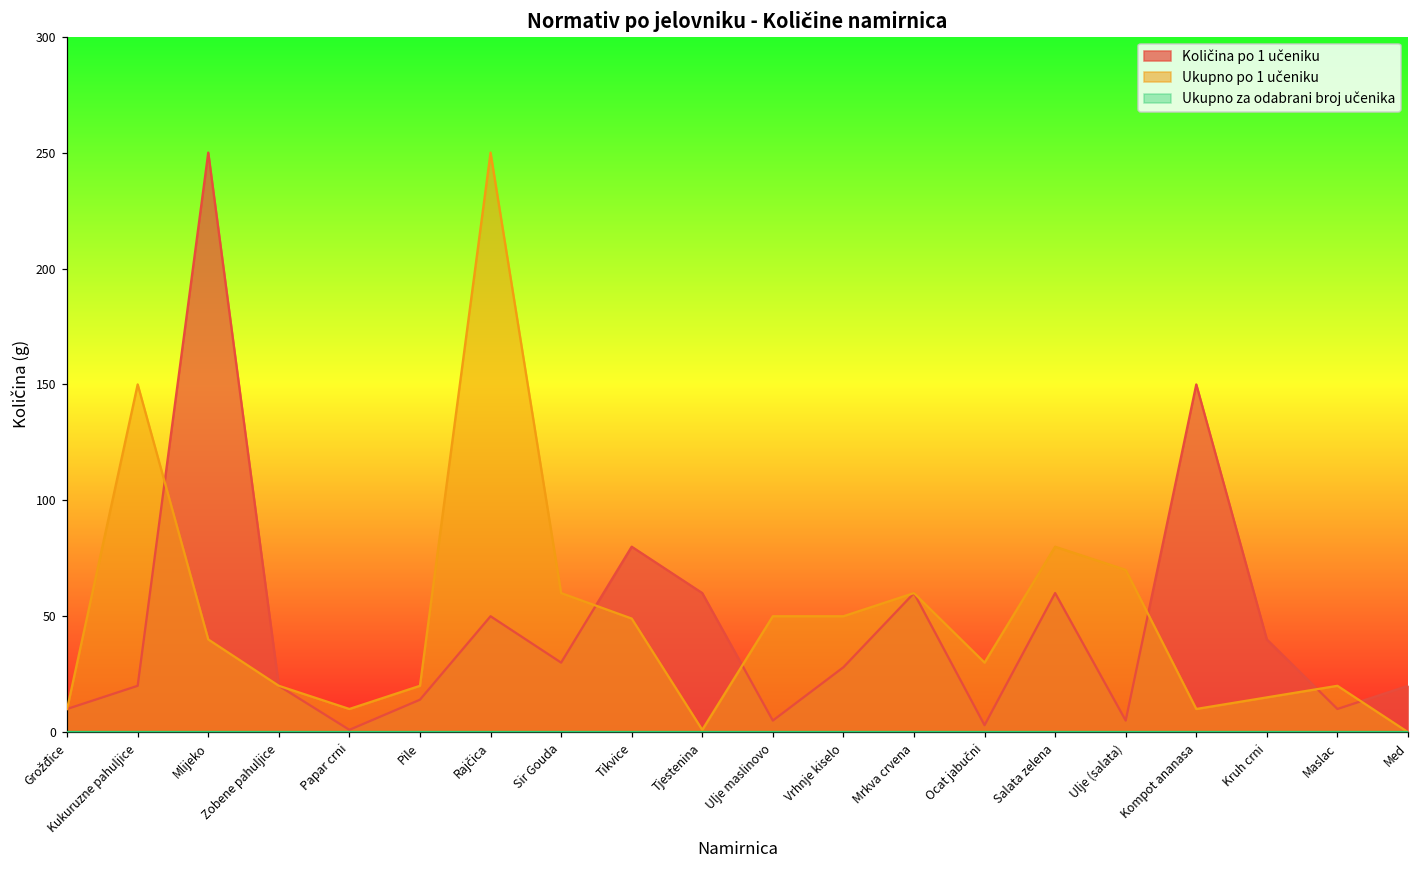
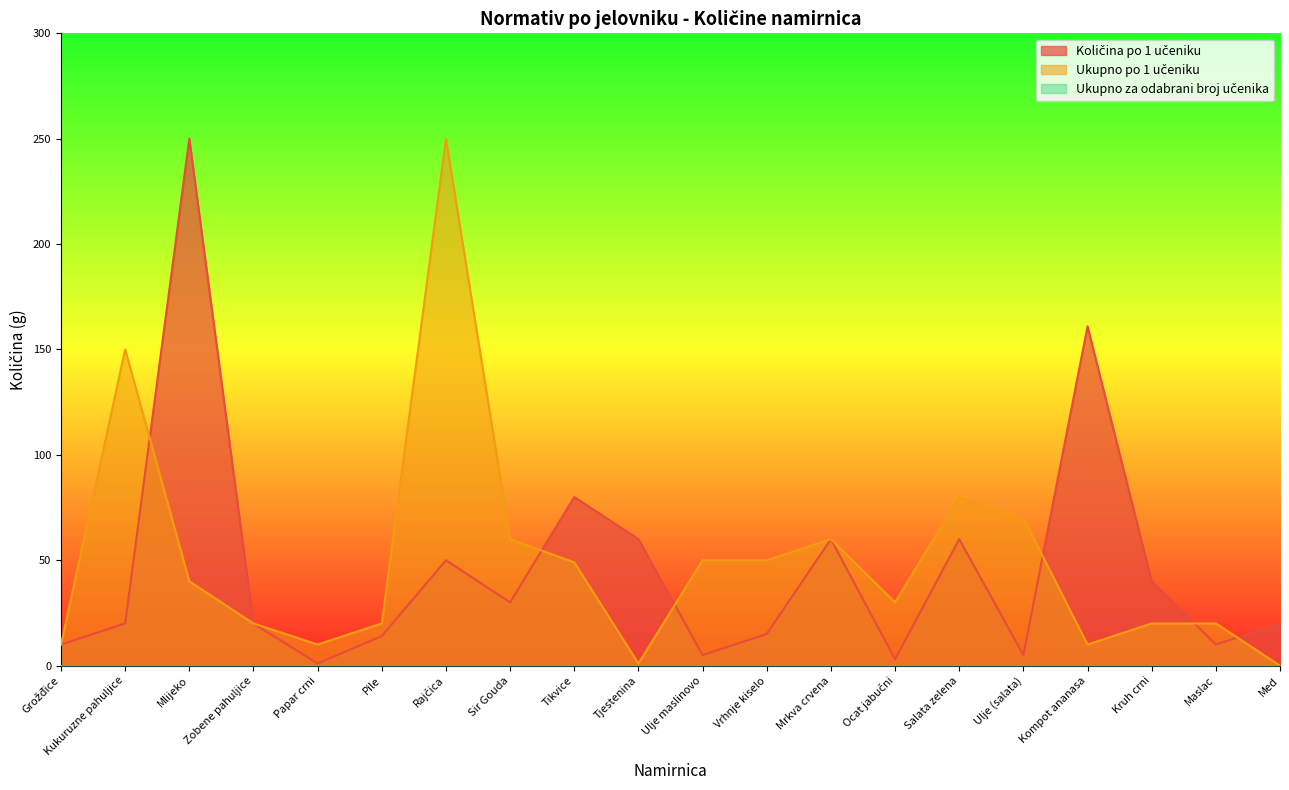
Količina po 1 učeniku, Vrhnje kiselo: 28 -> 15
Količina po 1 učeniku, Kompot ananasa: 150 -> 161
Ukupno po 1 učeniku, Kruh crni: 15 -> 20
